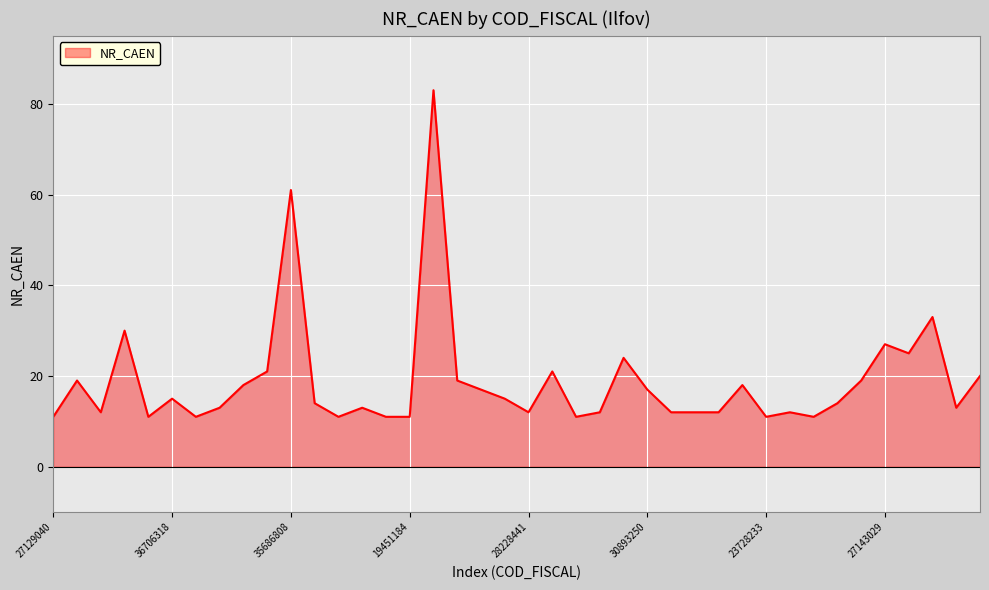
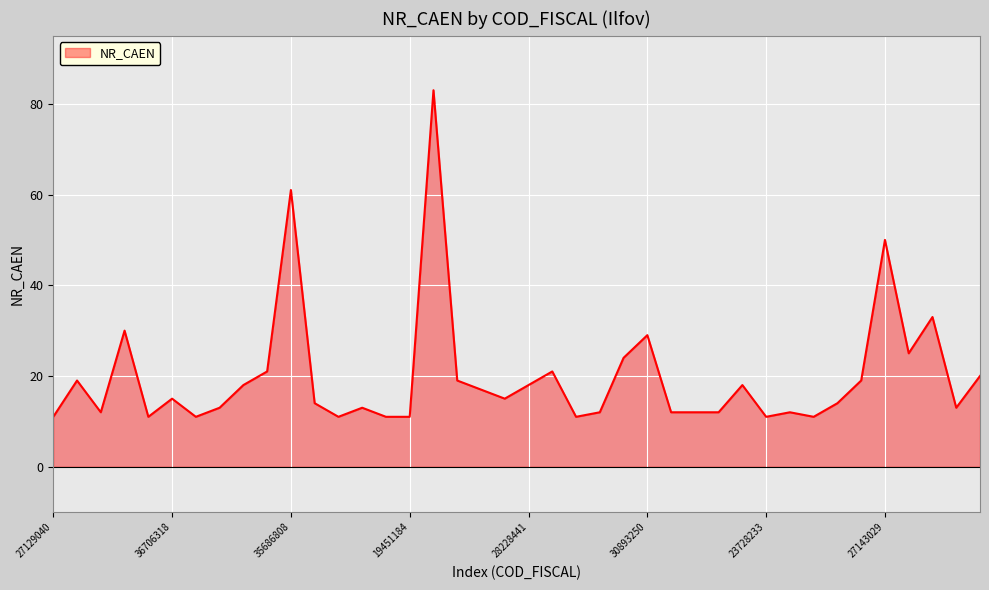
28228441: 12 -> 18
30893250: 17 -> 29
27143029: 27 -> 50
